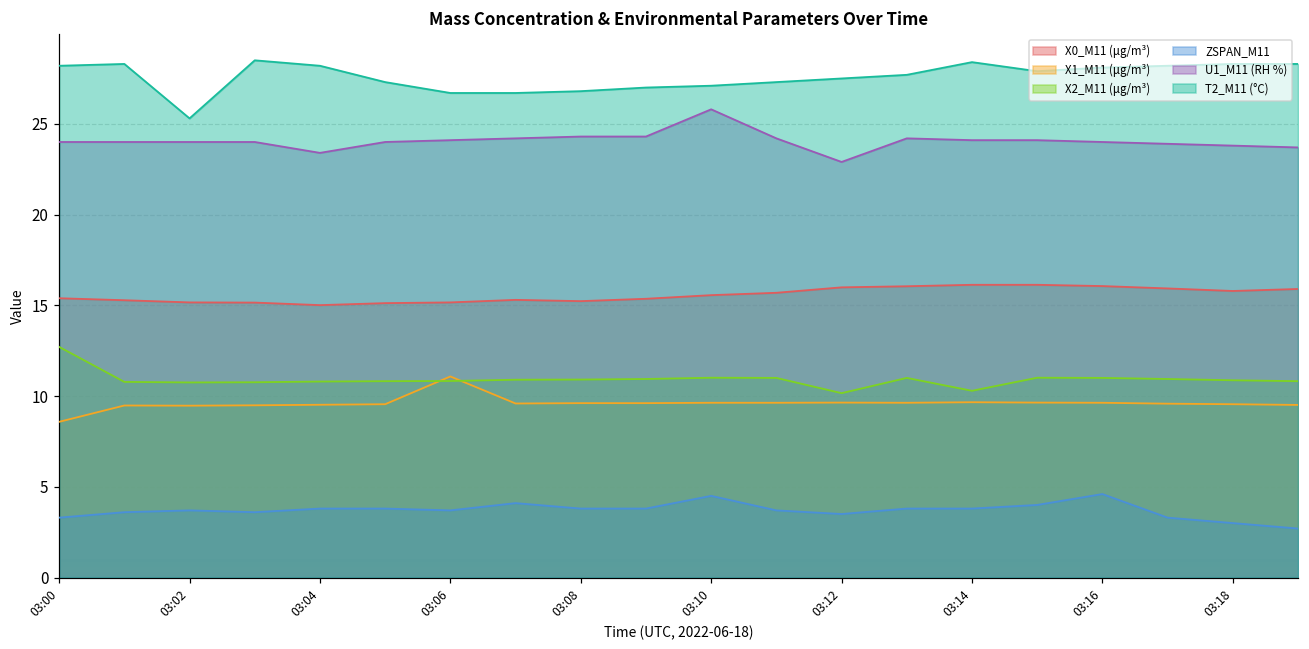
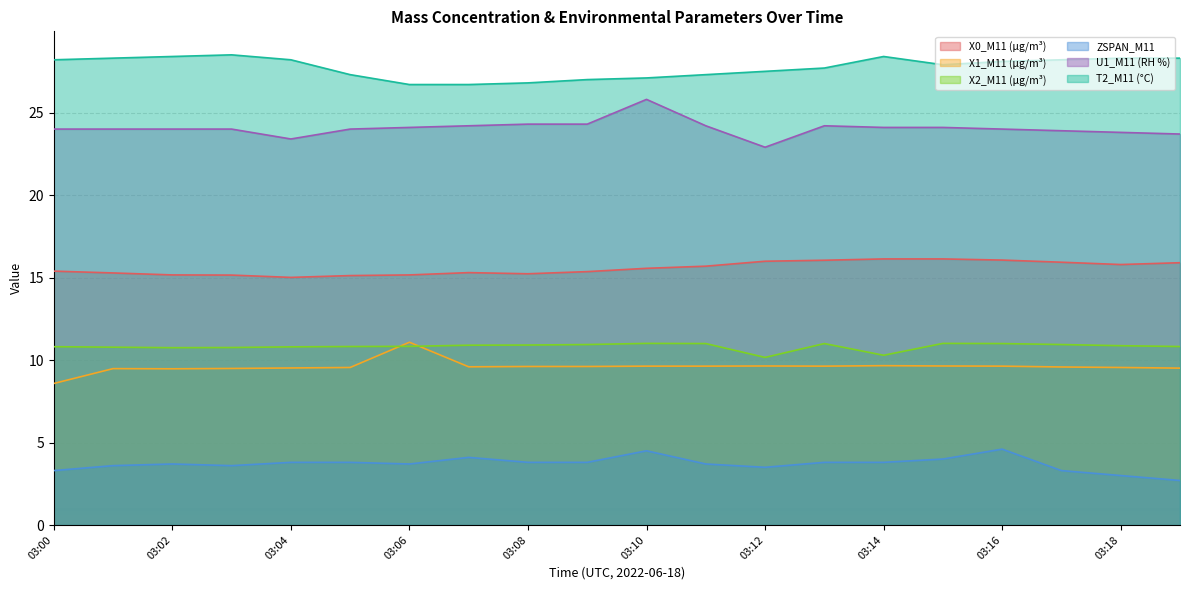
X2_M11 (μg/m³), 03:00: 12.7 -> 10.8
T2_M11 (°C), 03:02: 25.3 -> 28.4
